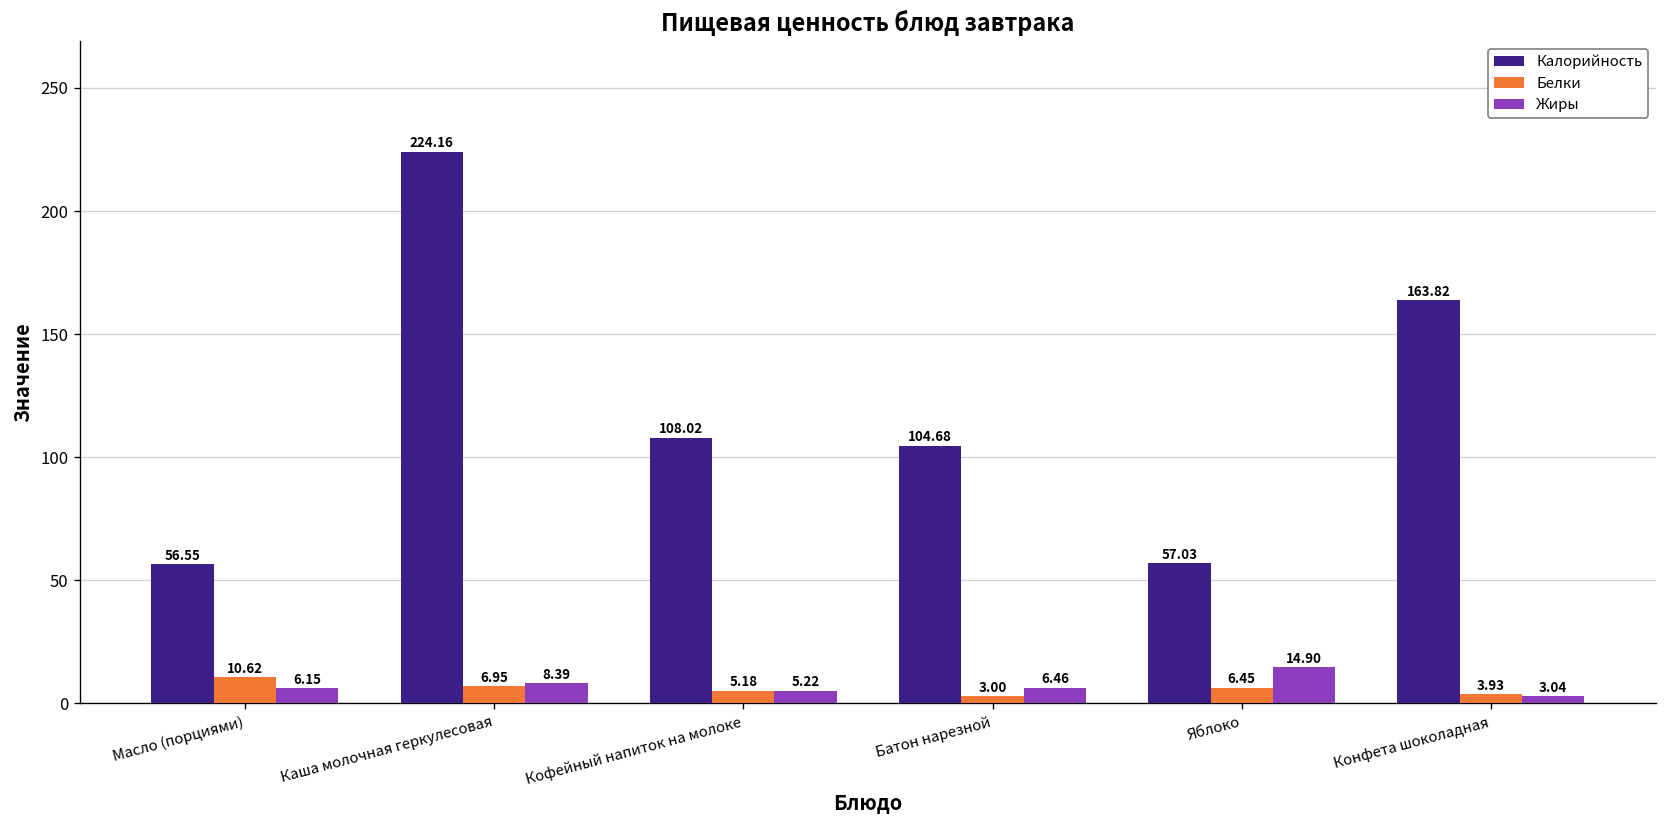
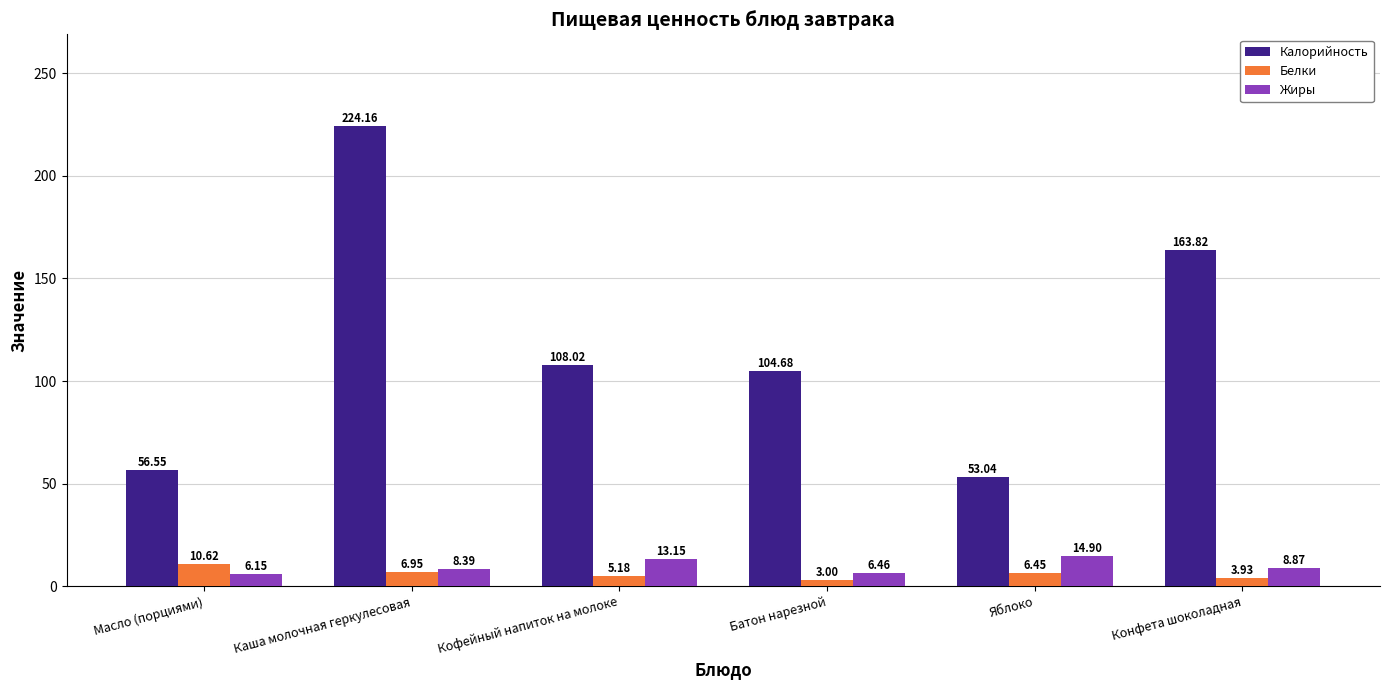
Жиры, Кофейный напиток на молоке: 5.22 -> 13.15
Калорийность, Яблоко: 57.03 -> 53.04
Жиры, Конфета шоколадная: 3.04 -> 8.87
